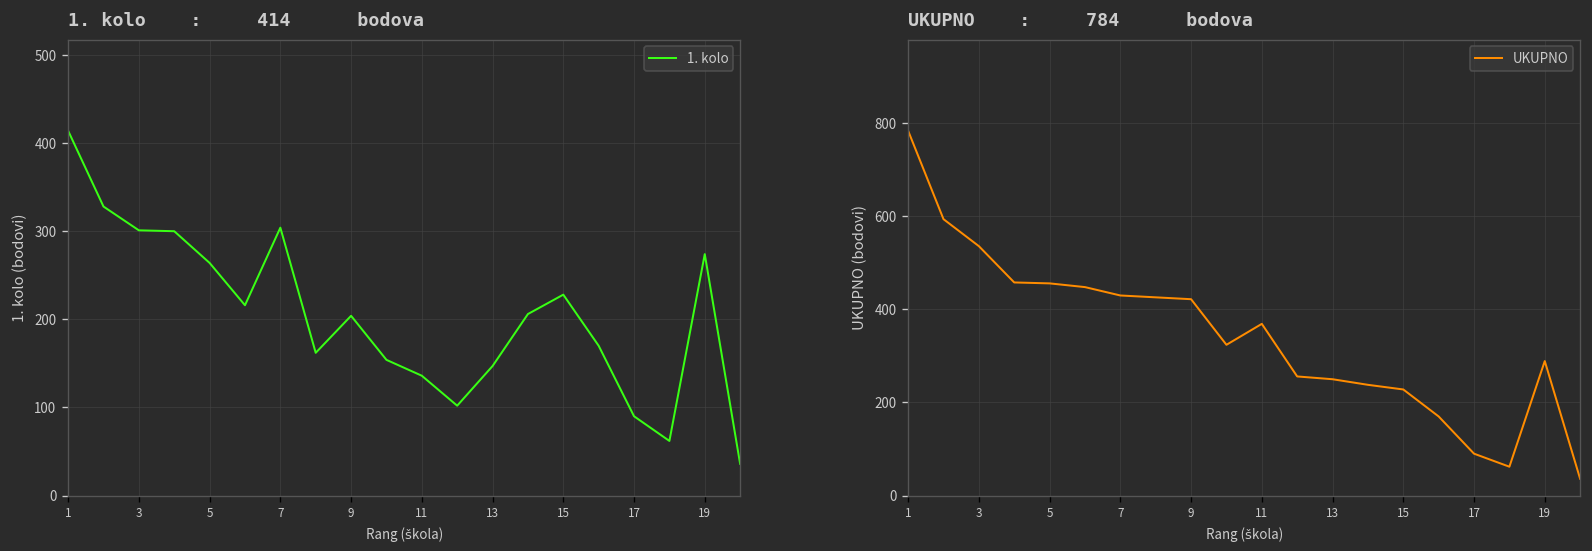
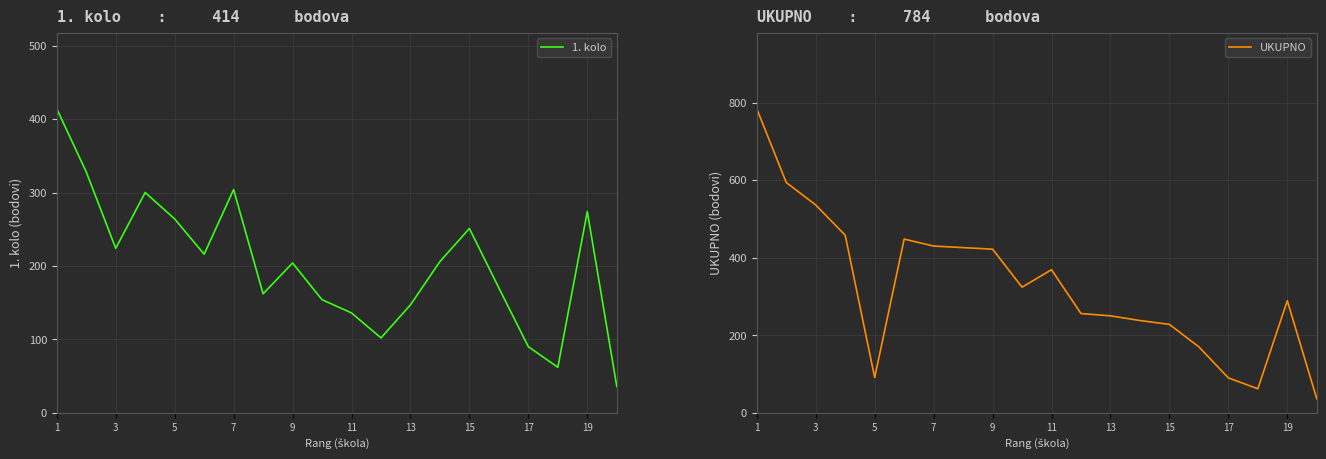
1. kolo : 414 bodova, 3: 300 -> 220
1. kolo : 414 bodova, 15: 230 -> 250
UKUPNO : 784 bodova, 5: 460 -> 90
